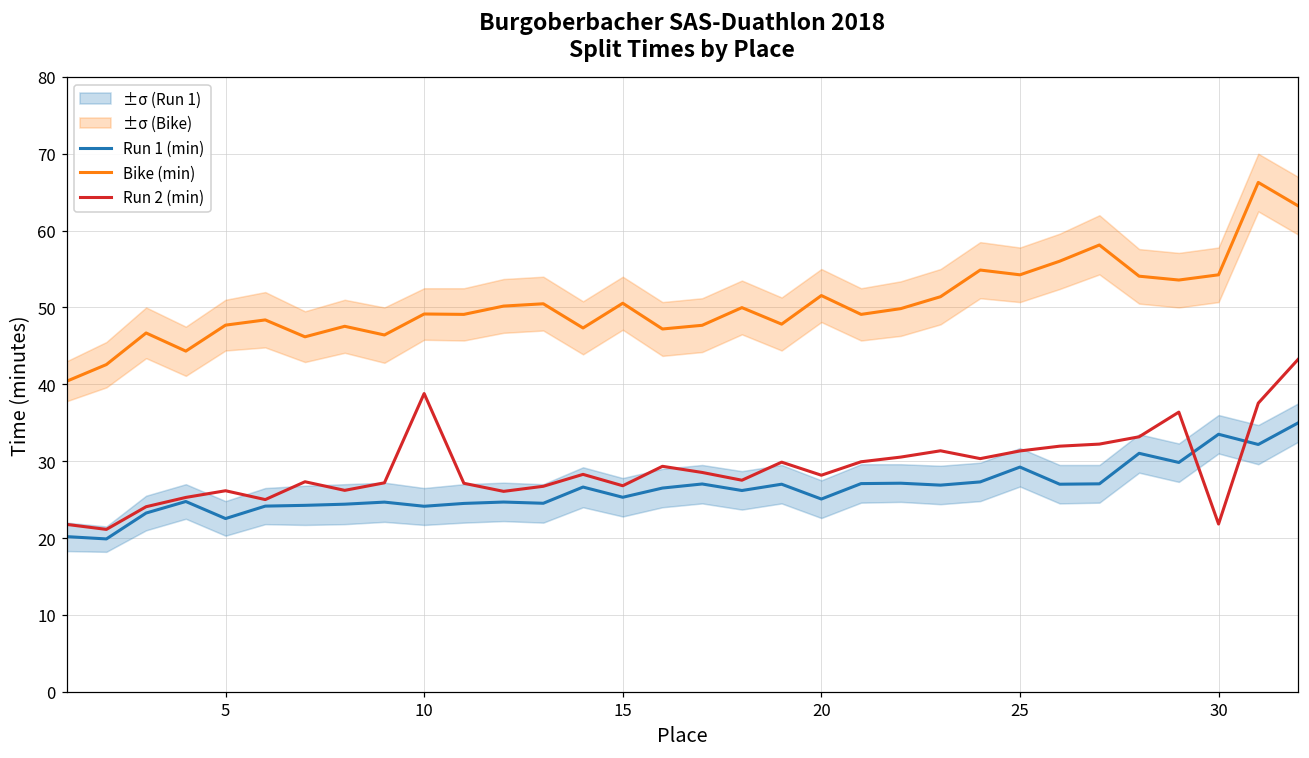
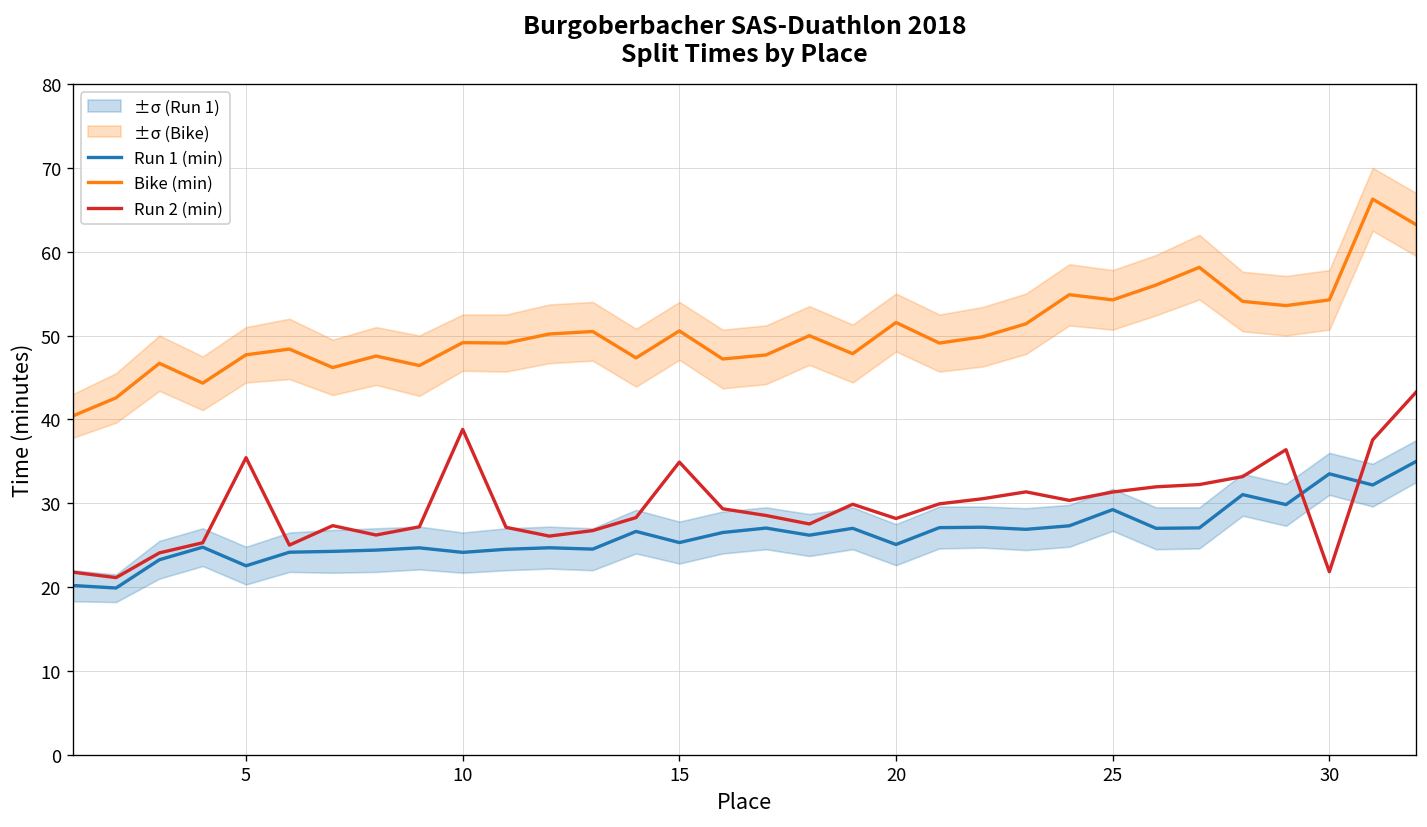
Run 2 (min), 5: 26 -> 35
Run 2 (min), 15: 27 -> 35
